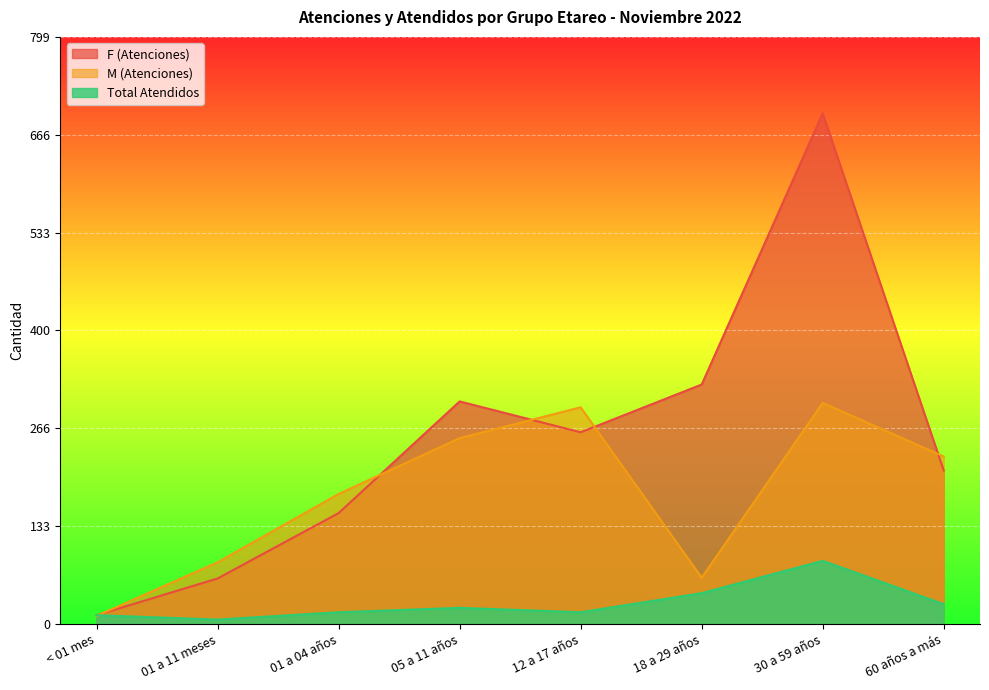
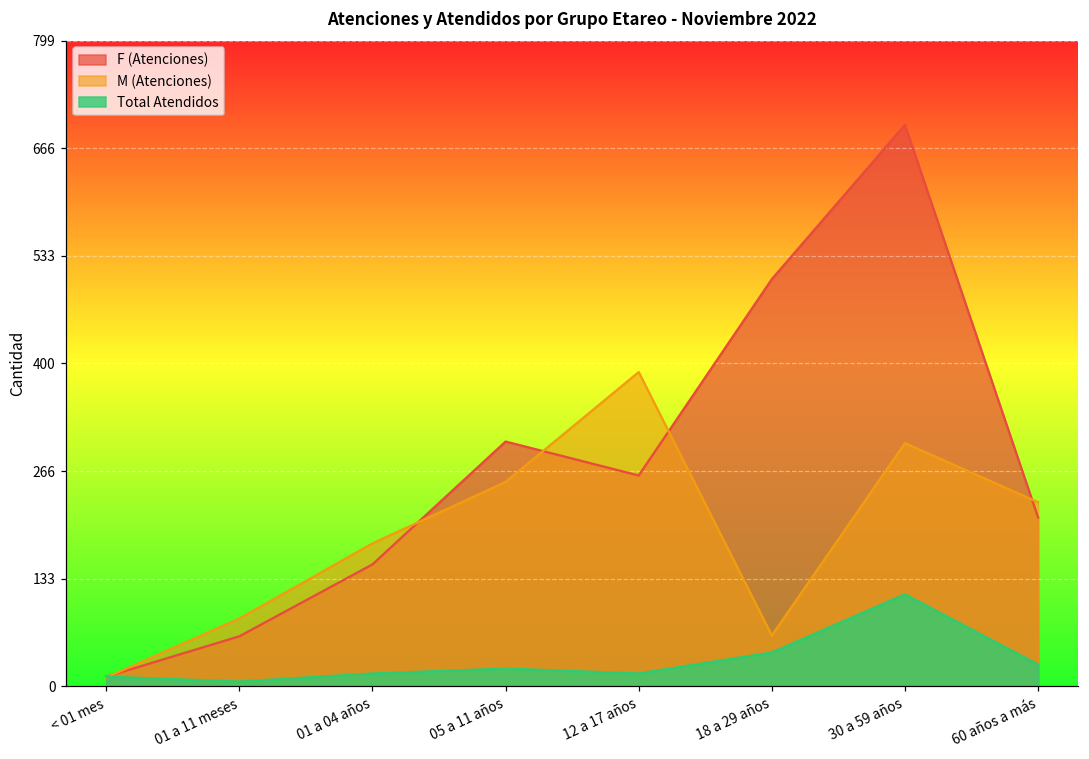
M (Atenciones), 12 a 17 años: 300 -> 390
F (Atenciones), 18 a 29 años: 330 -> 500
Total Atendidos, 30 a 59 años: 90 -> 110
